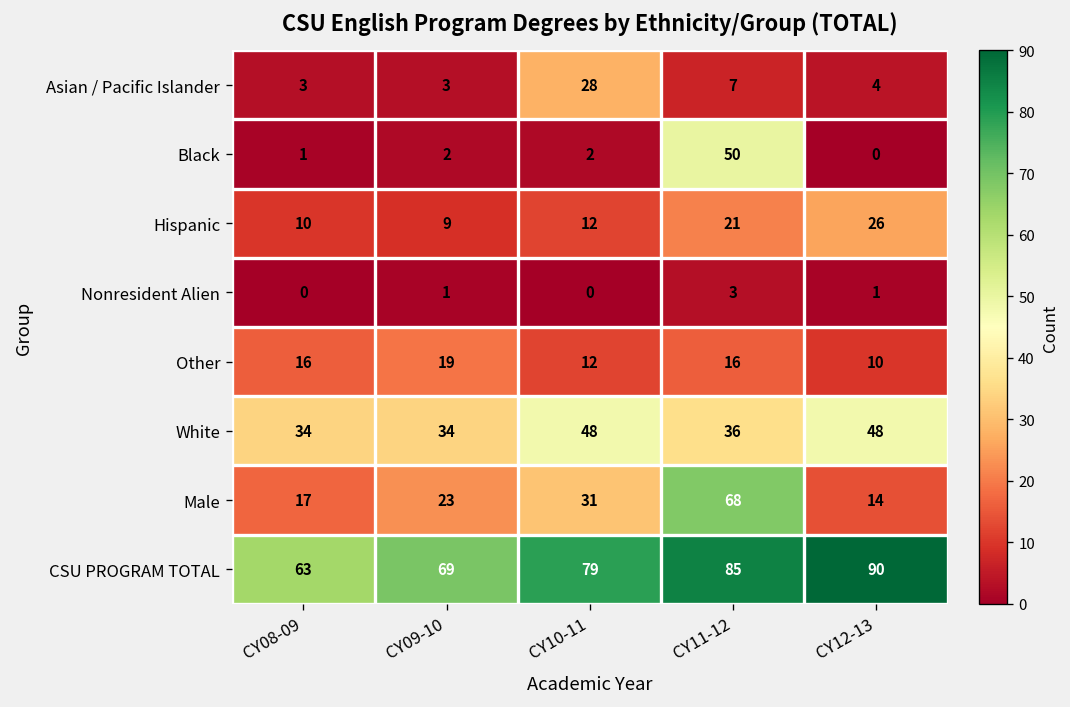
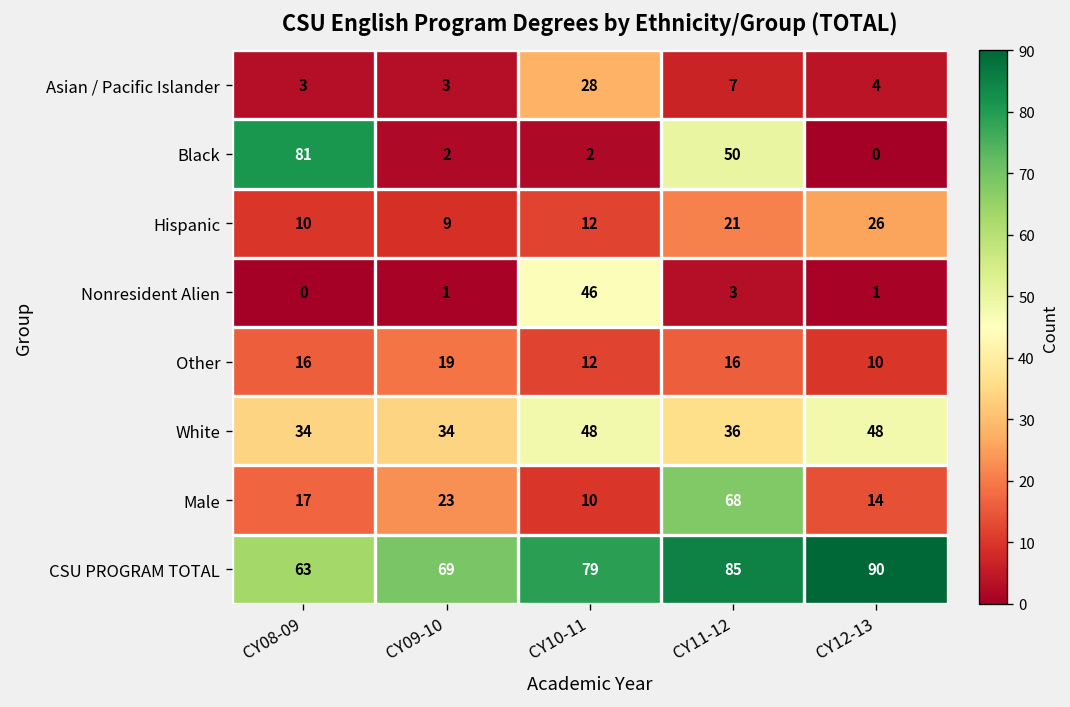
Black, CY08-09: 1 -> 81
Nonresident Alien, CY10-11: 0 -> 46
Male, CY10-11: 31 -> 10
